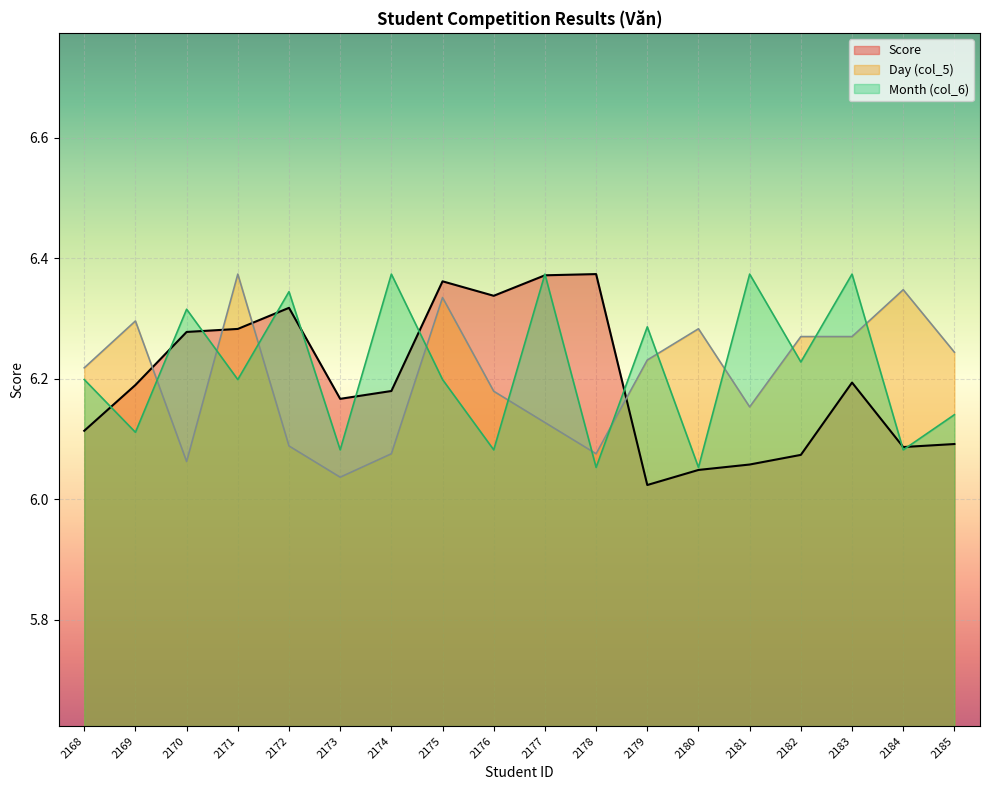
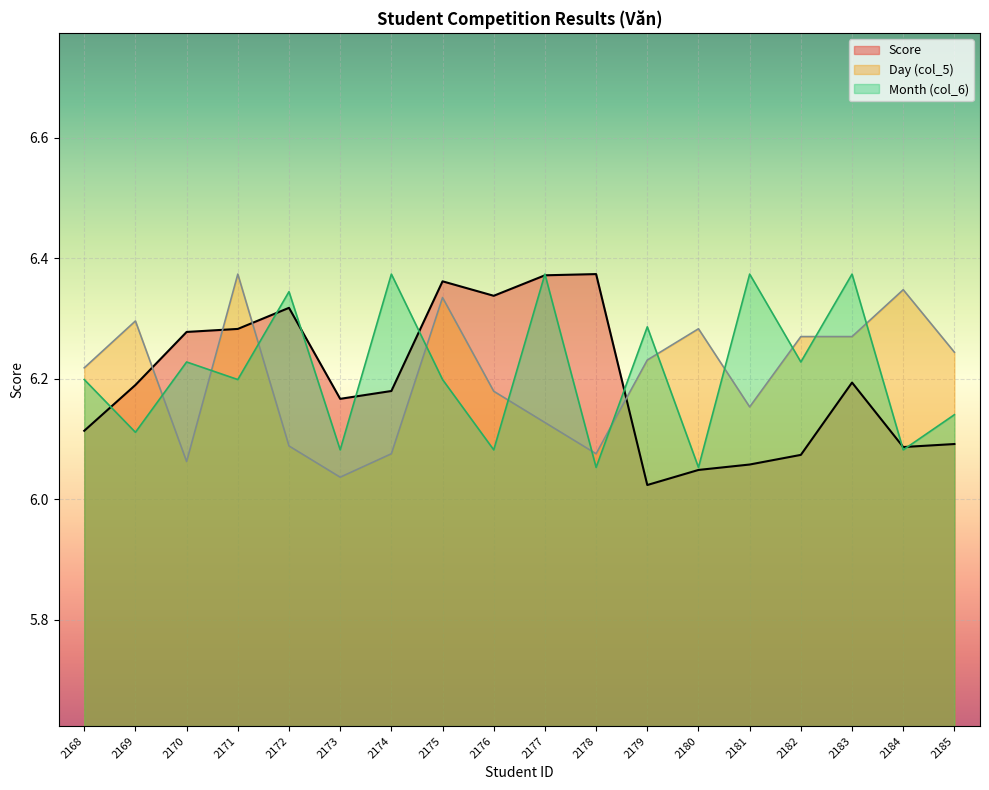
Month (col_6), 2170: 6.32 -> 6.23
